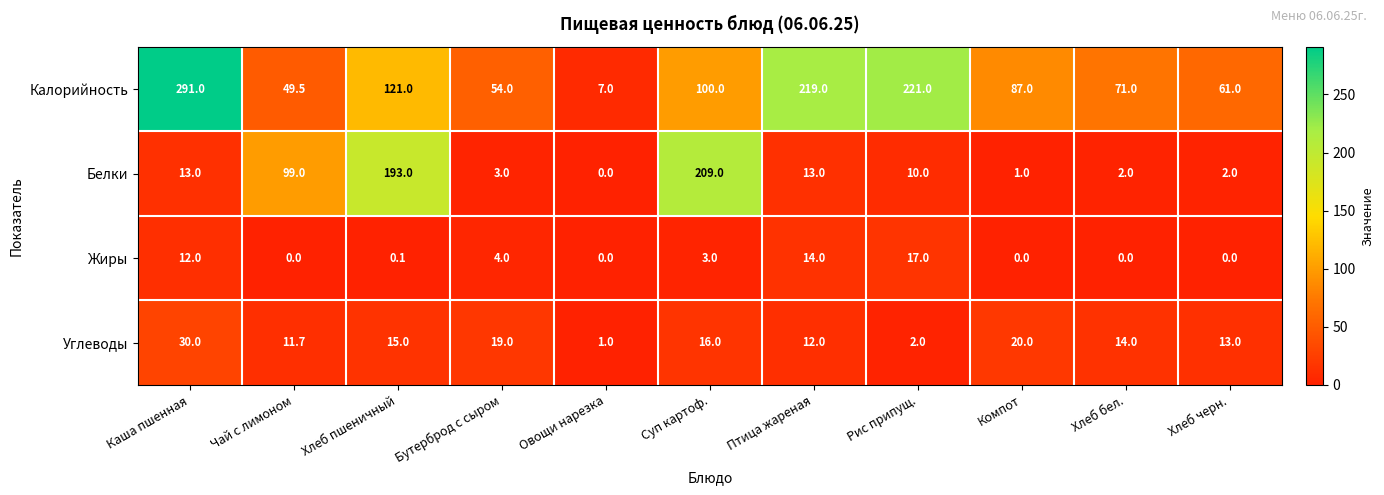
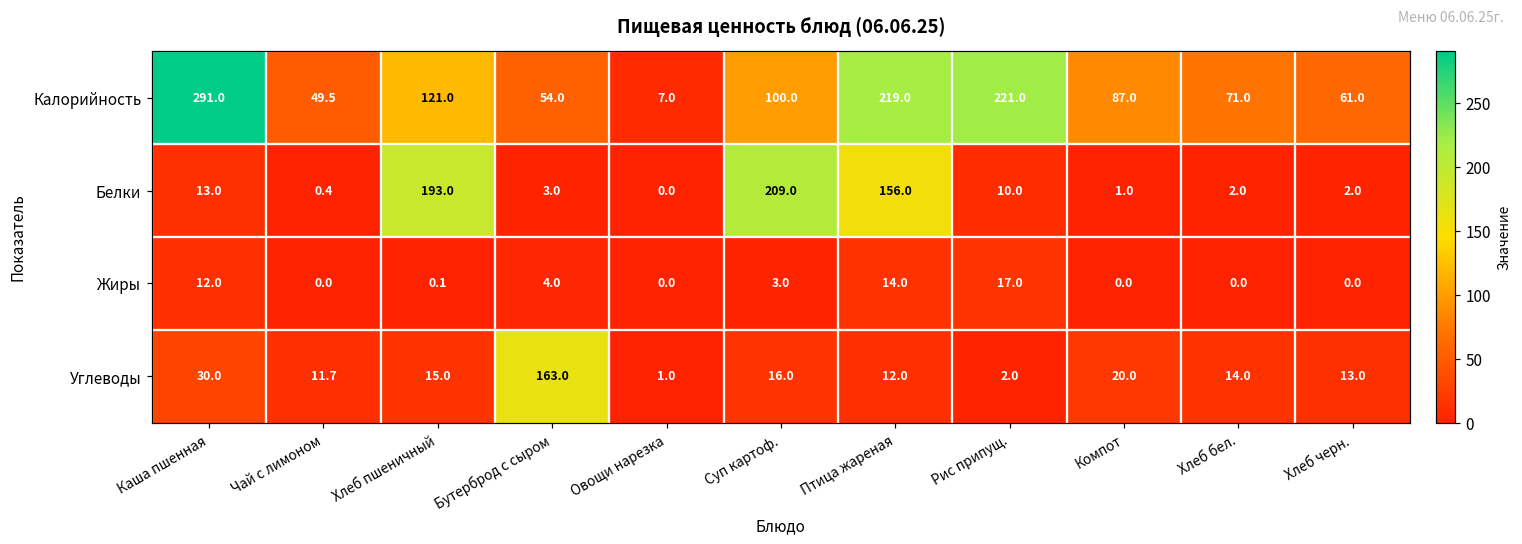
Белки, Чай с лимоном: 99.0 -> 0.4
Белки, Птица жареная: 13.0 -> 156.0
Углеводы, Бутерброд с сыром: 19.0 -> 163.0
